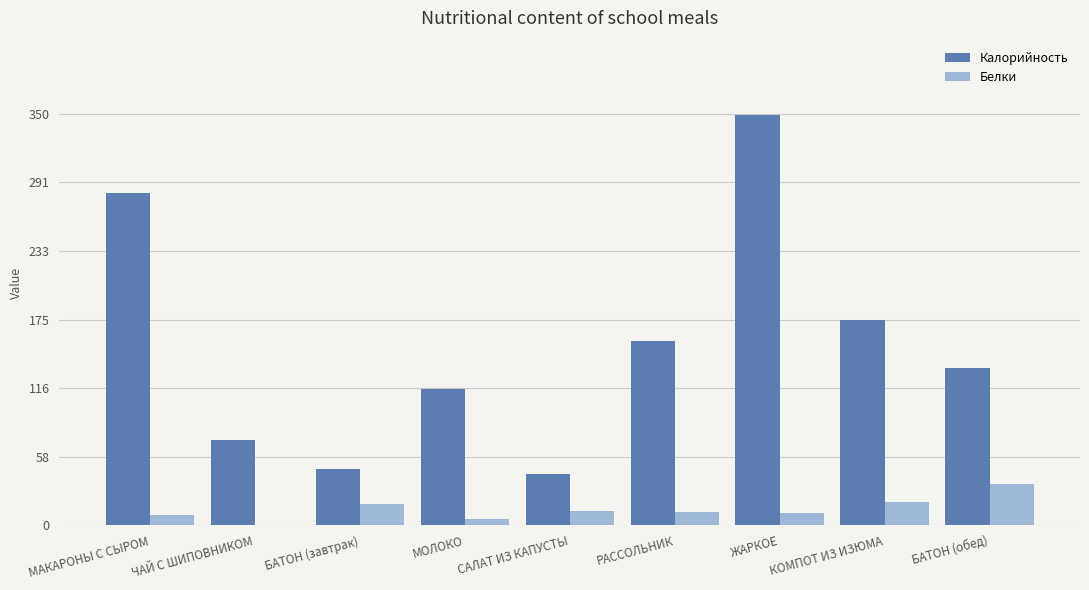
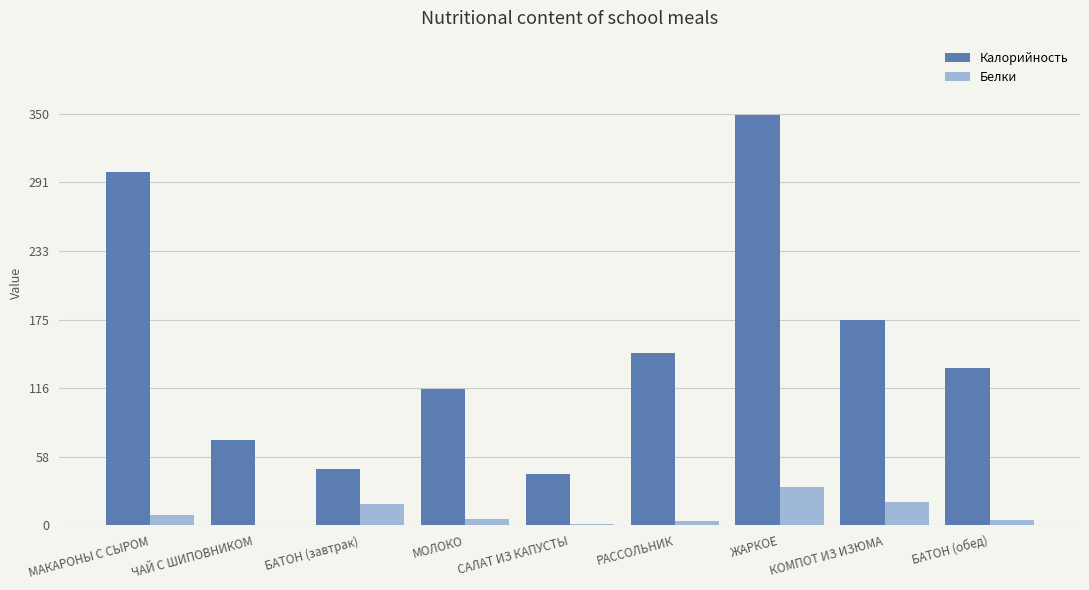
Калорийность, МАКАРОНЫ С СЫРОМ: 283 -> 300
Белки, САЛАТ ИЗ КАПУСТЫ: 12 -> 1
Калорийность, РАССОЛЬНИК: 157 -> 147
Белки, РАССОЛЬНИК: 11 -> 4
Белки, ЖАРКОЕ: 11 -> 33
Белки, БАТОН (обед): 35 -> 5
